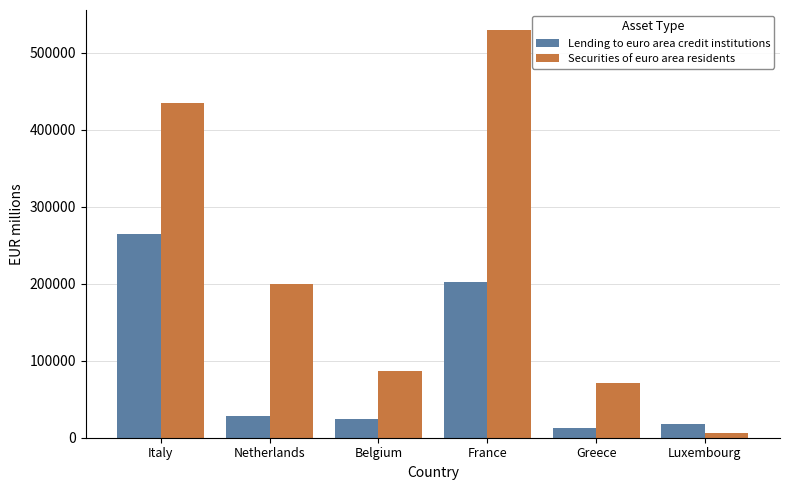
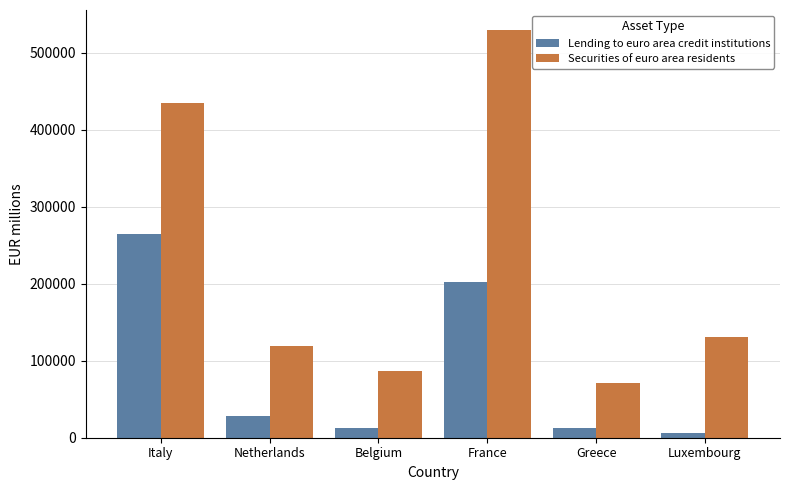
Securities of euro area residents, Netherlands: 200000 -> 120000
Lending to euro area credit institutions, Belgium: 20000 -> 10000
Lending to euro area credit institutions, Luxembourg: 20000 -> 10000
Securities of euro area residents, Luxembourg: 10000 -> 130000
